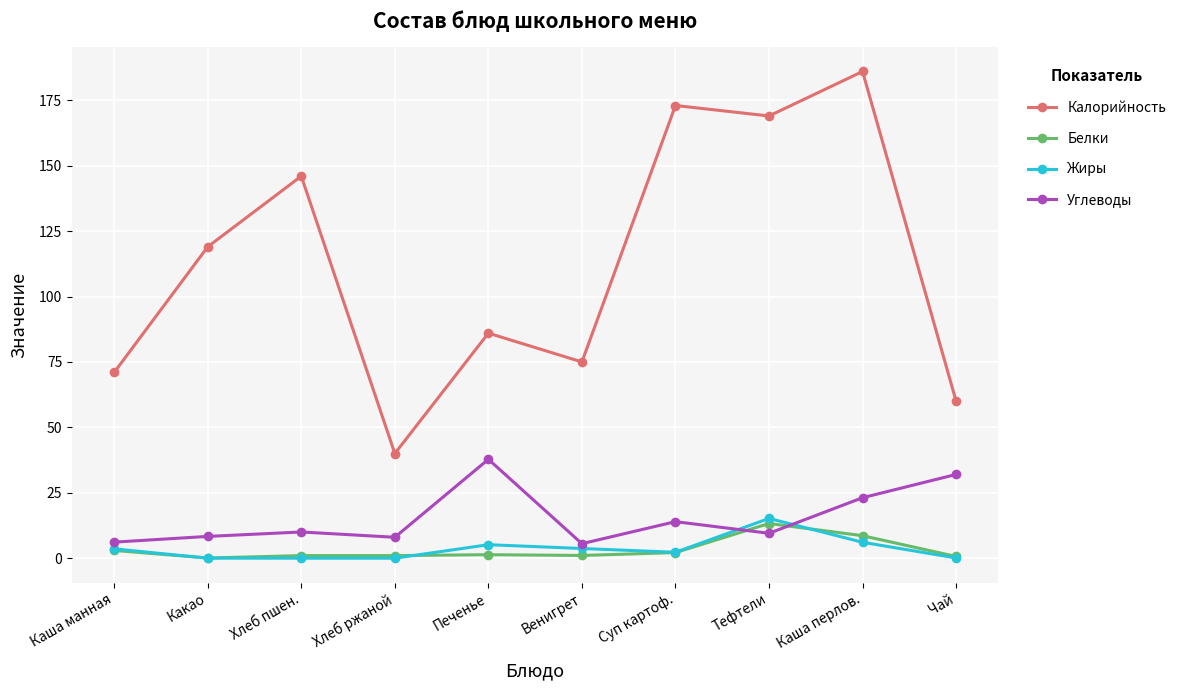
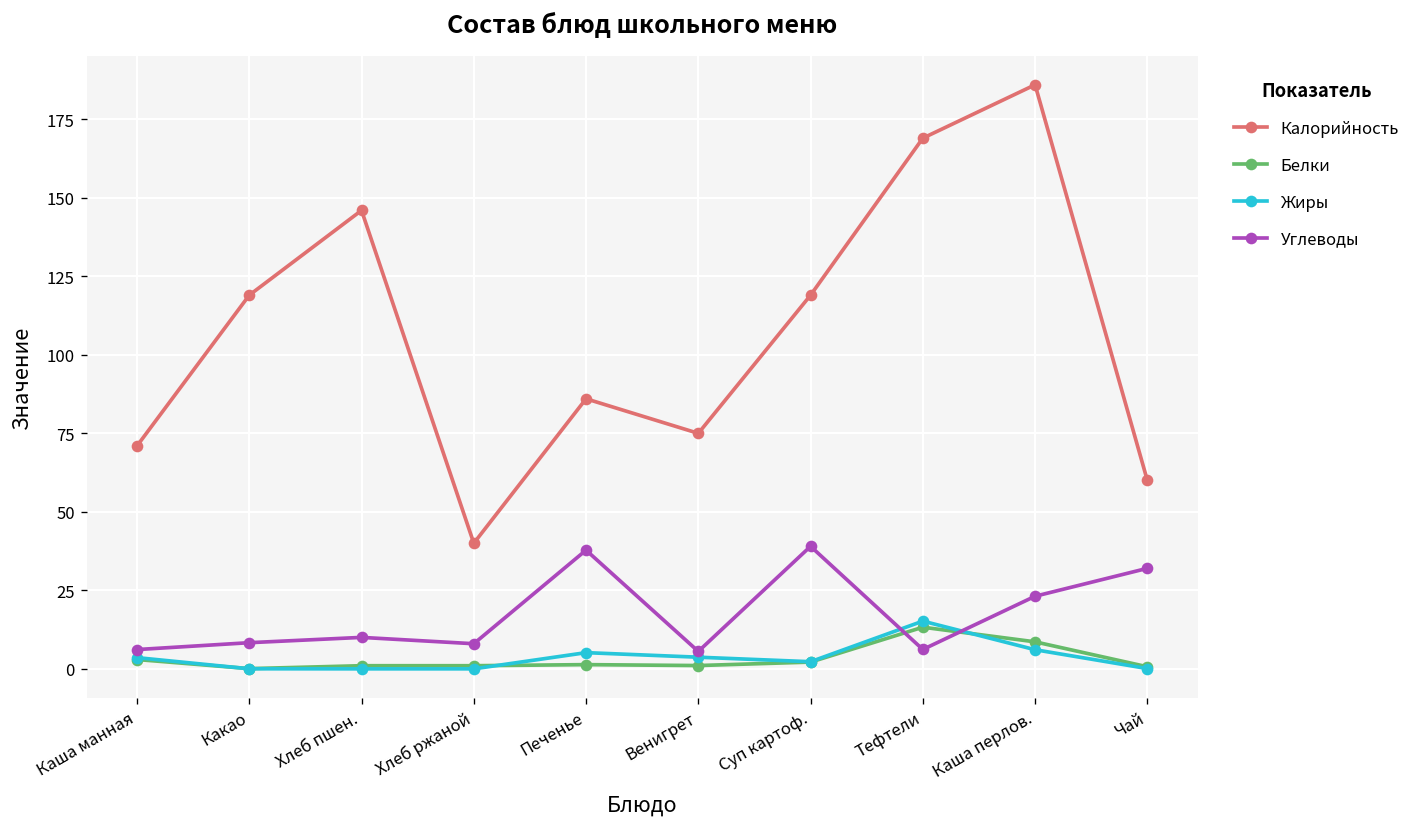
Калорийность, Суп картоф.: 173 -> 119
Углеводы, Суп картоф.: 14 -> 39
Углеводы, Тефтели: 10 -> 6
